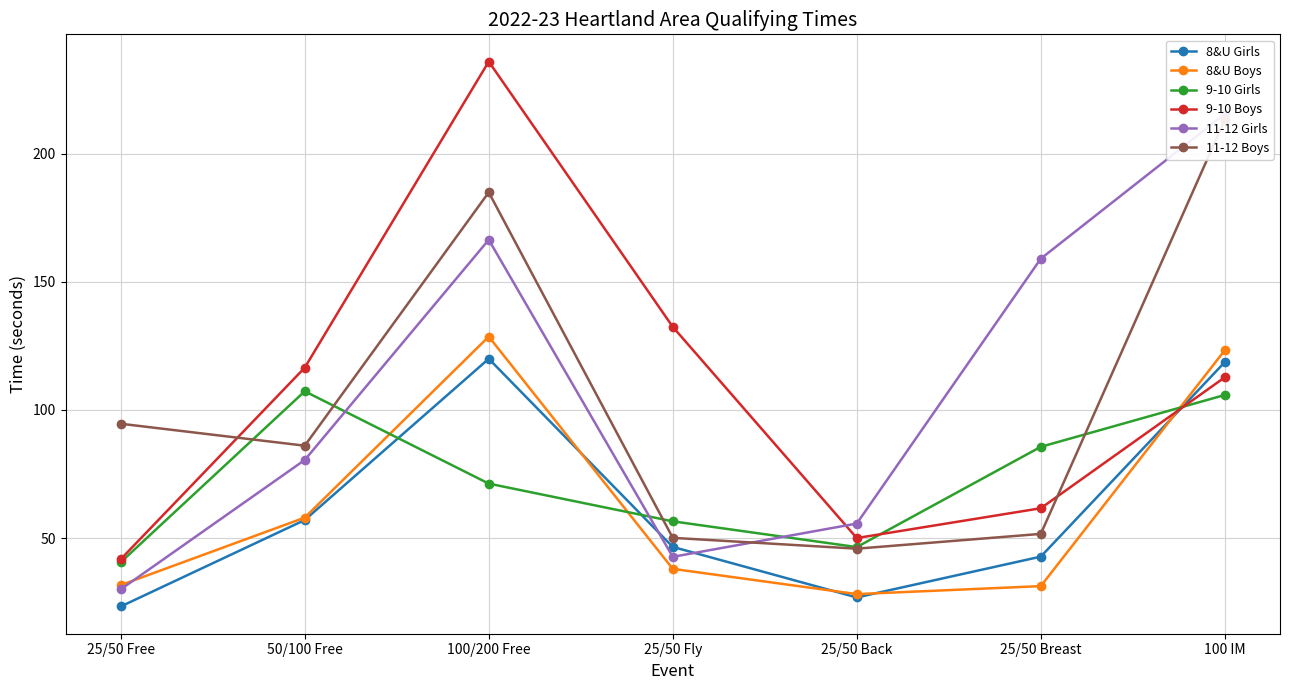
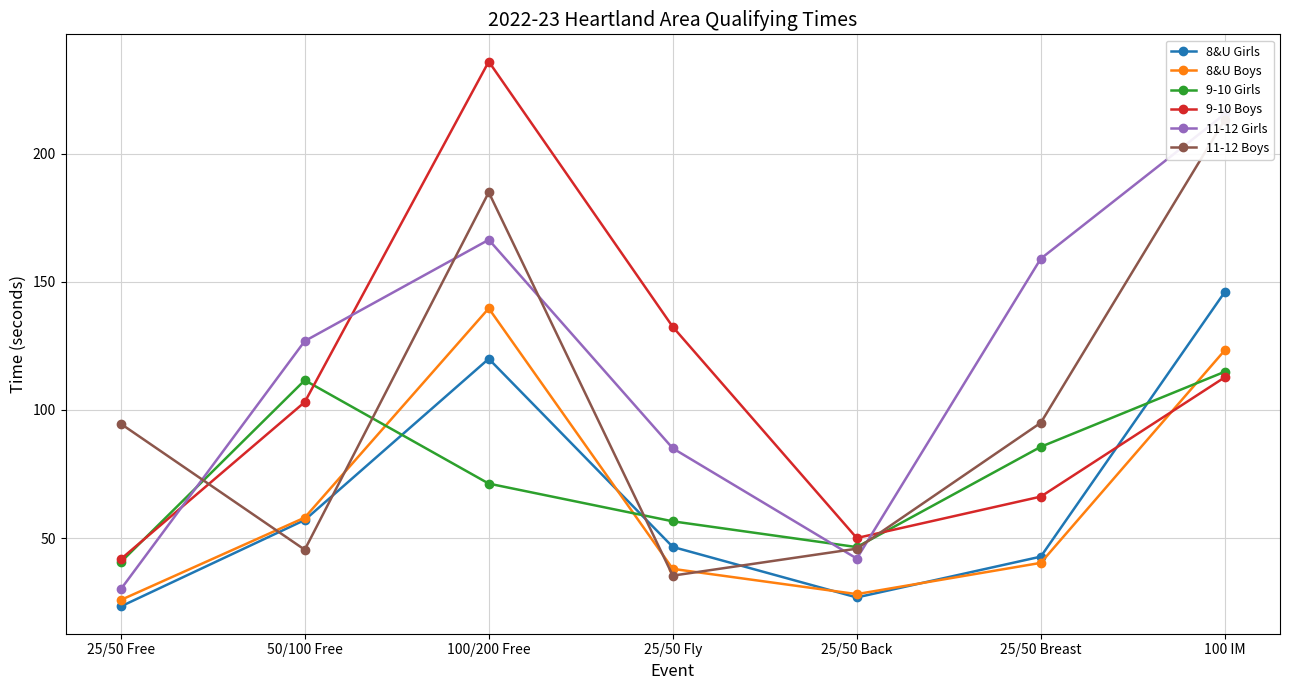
8&U Boys, 25/50 Free: 32 -> 26
9-10 Girls, 50/100 Free: 107 -> 112
9-10 Boys, 50/100 Free: 117 -> 103
11-12 Girls, 50/100 Free: 81 -> 127
11-12 Boys, 50/100 Free: 86 -> 46
8&U Boys, 100/200 Free: 129 -> 140
11-12 Girls, 25/50 Fly: 43 -> 85
11-12 Boys, 25/50 Fly: 50 -> 35
11-12 Girls, 25/50 Back: 56 -> 42
8&U Boys, 25/50 Breast: 31 -> 40
9-10 Boys, 25/50 Breast: 62 -> 66
11-12 Boys, 25/50 Breast: 52 -> 95
8&U Girls, 100 IM: 119 -> 146
9-10 Girls, 100 IM: 106 -> 115
